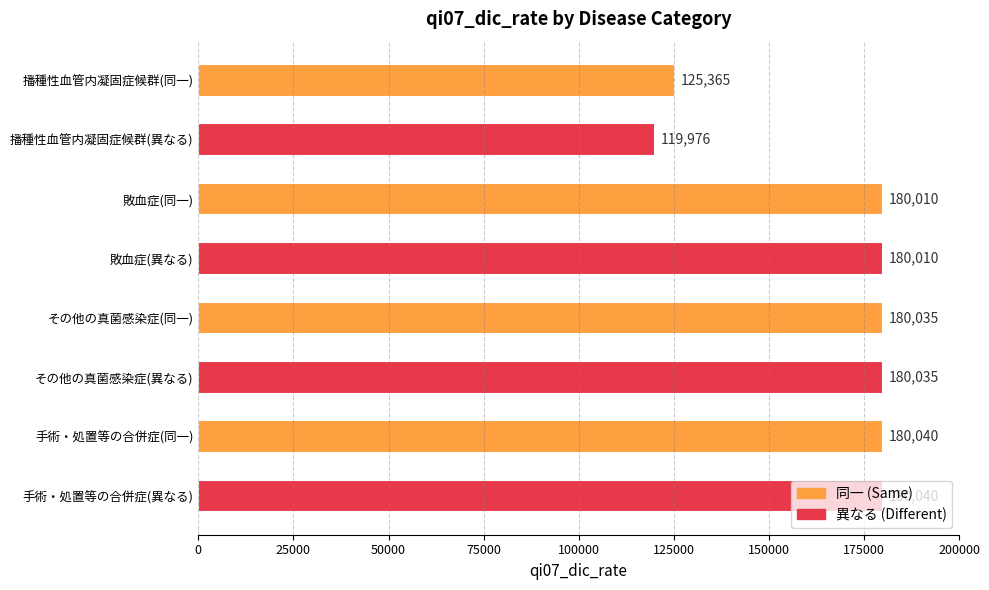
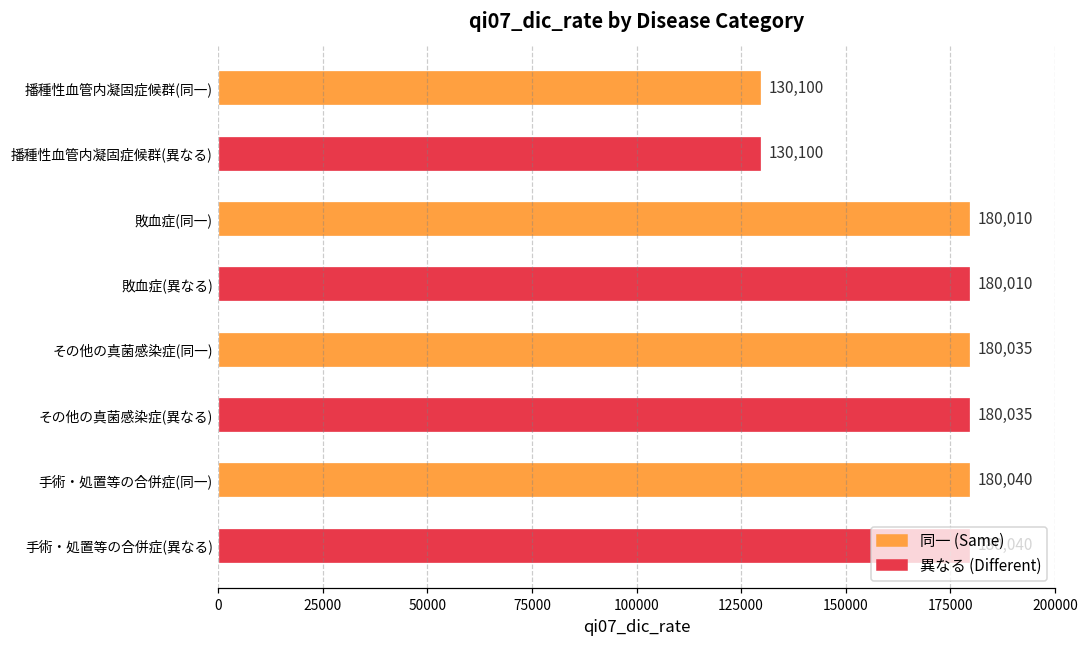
播種性血管内凝固症候群(同一): 125,365 -> 130,100
播種性血管内凝固症候群(異なる): 119,976 -> 130,100
